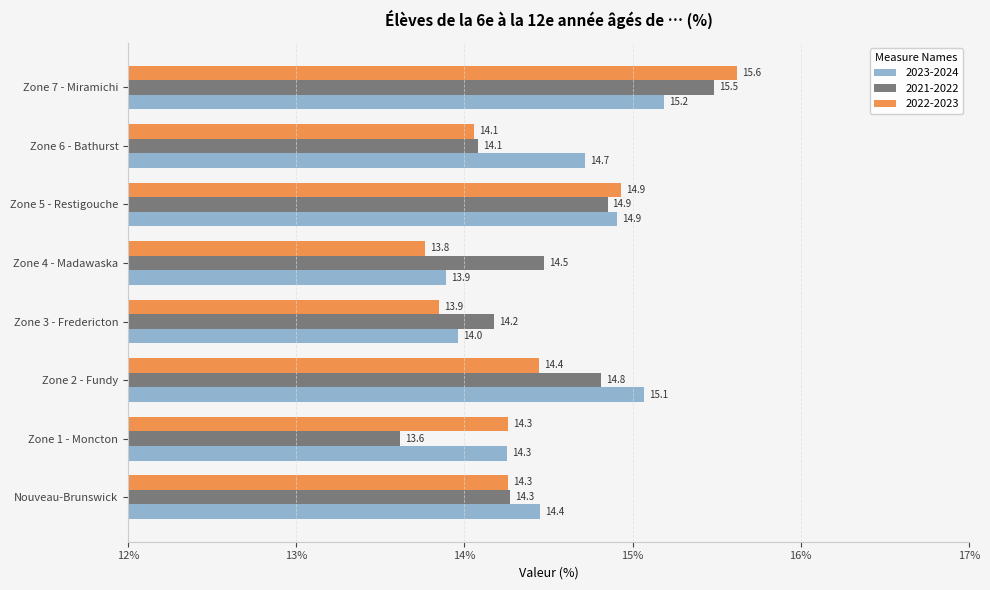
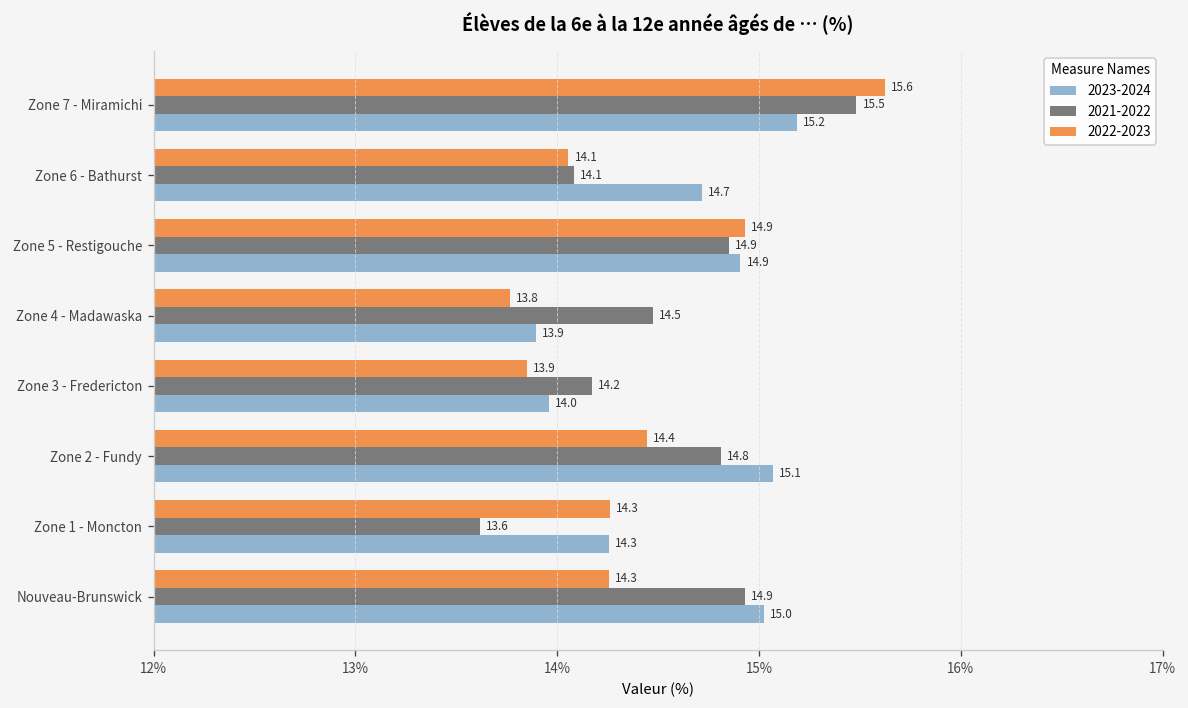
2021-2022, Nouveau-Brunswick: 14.3 -> 14.9
2023-2024, Nouveau-Brunswick: 14.4 -> 15.0
